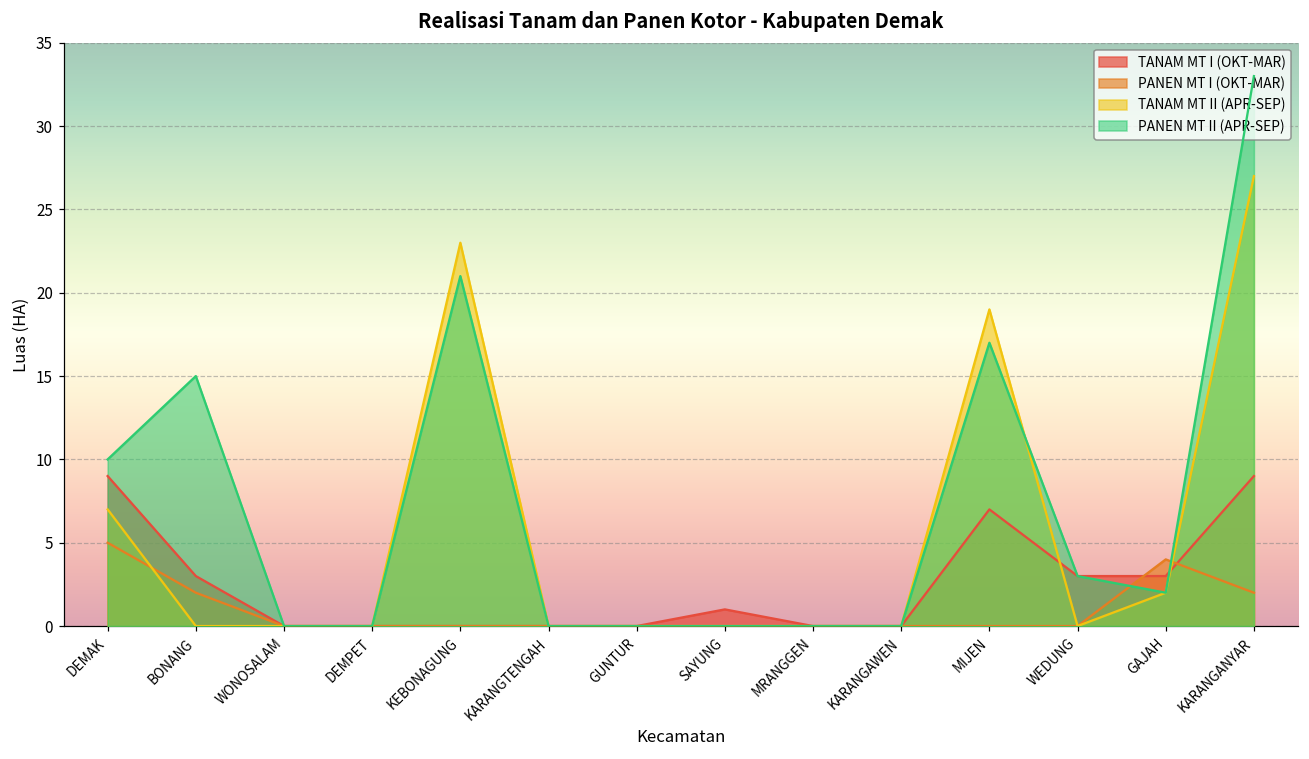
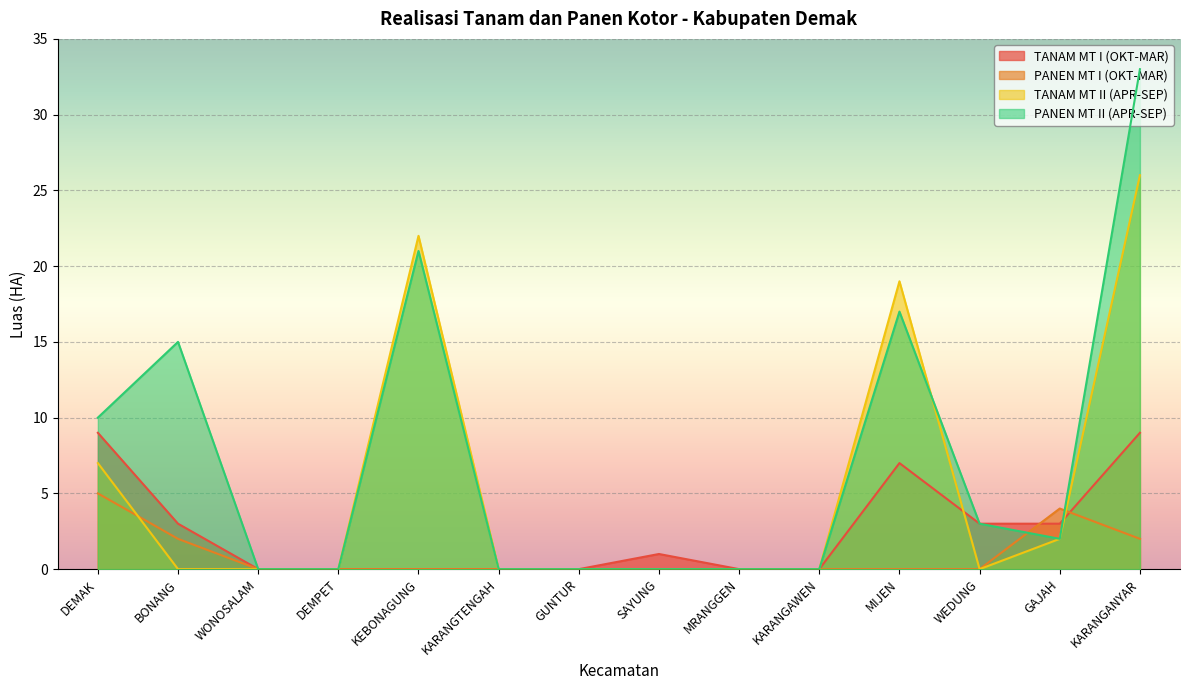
TANAM MT II (APR-SEP), KEBONAGUNG: 23 -> 22
TANAM MT II (APR-SEP), KARANGANYAR: 27 -> 26
